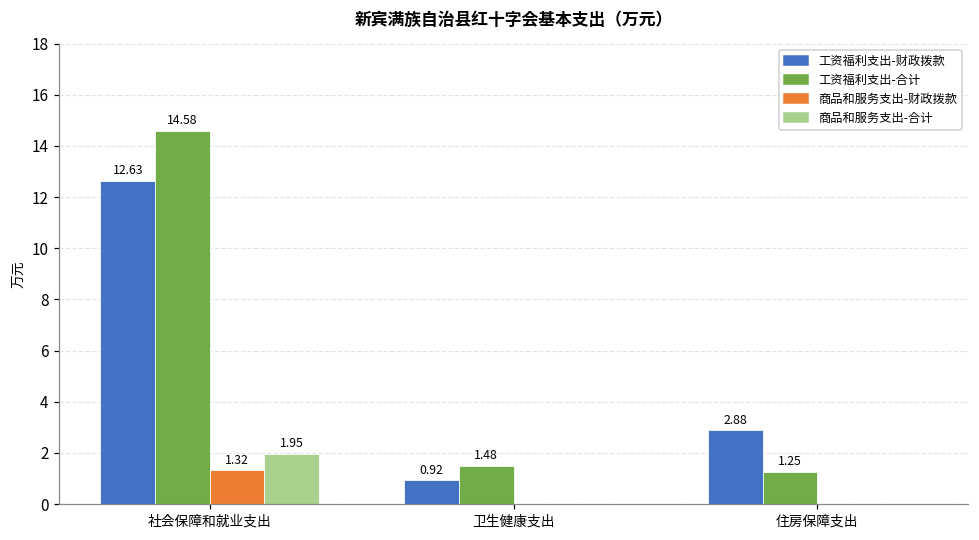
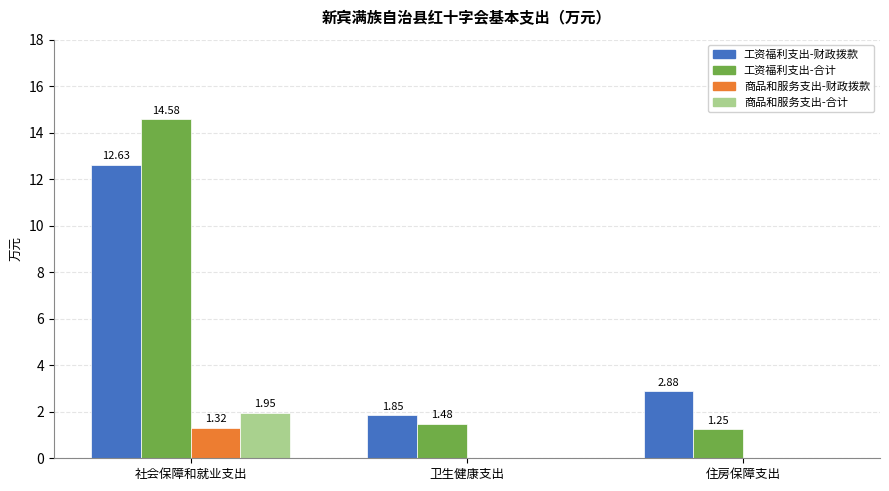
工资福利支出-财政拨款, 卫生健康支出: 0.92 -> 1.85
